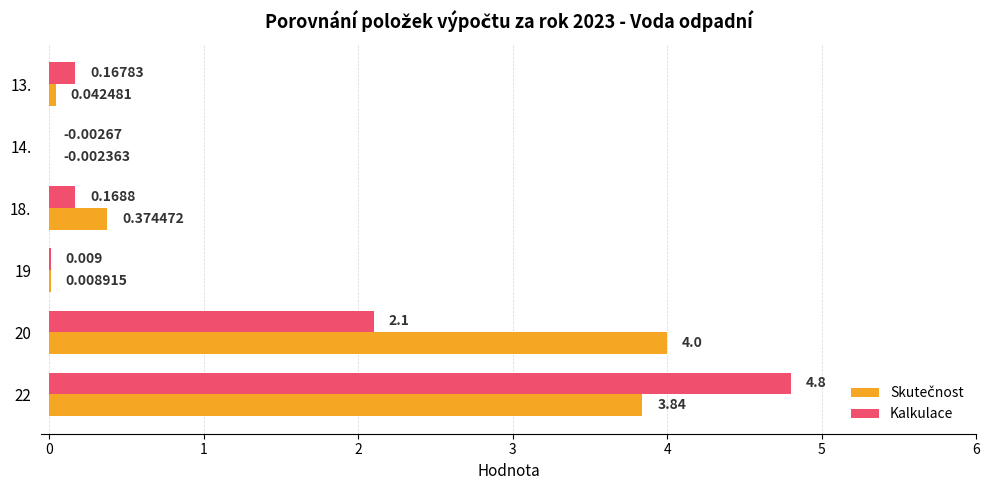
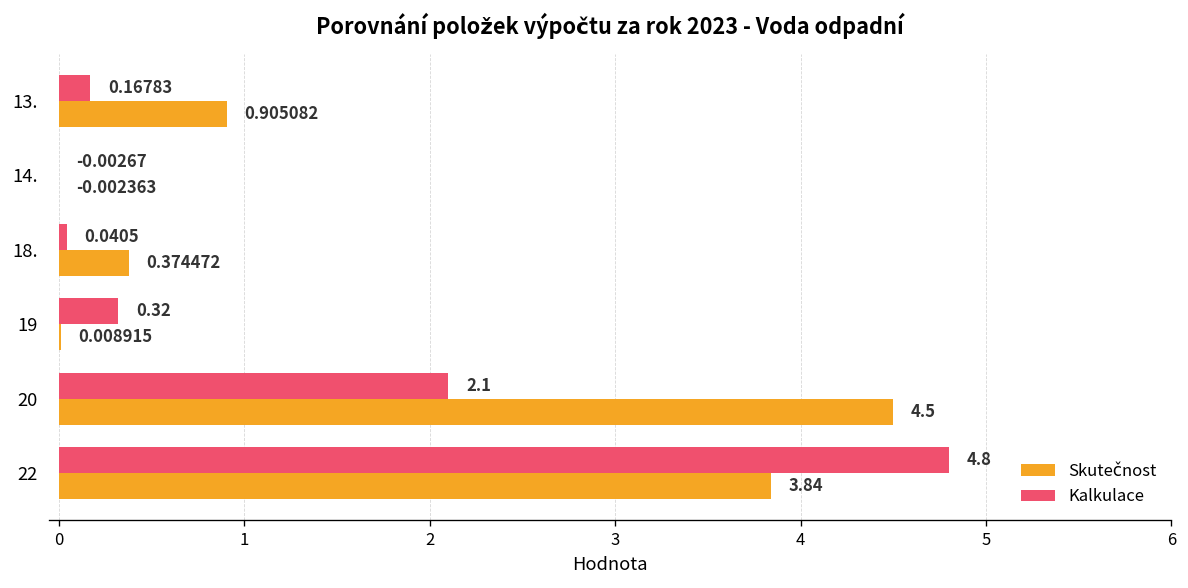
Skutečnost, 13.: 0.042481 -> 0.905082
Kalkulace, 18.: 0.1688 -> 0.0405
Kalkulace, 19: 0.009 -> 0.32
Skutečnost, 20: 4.0 -> 4.5
